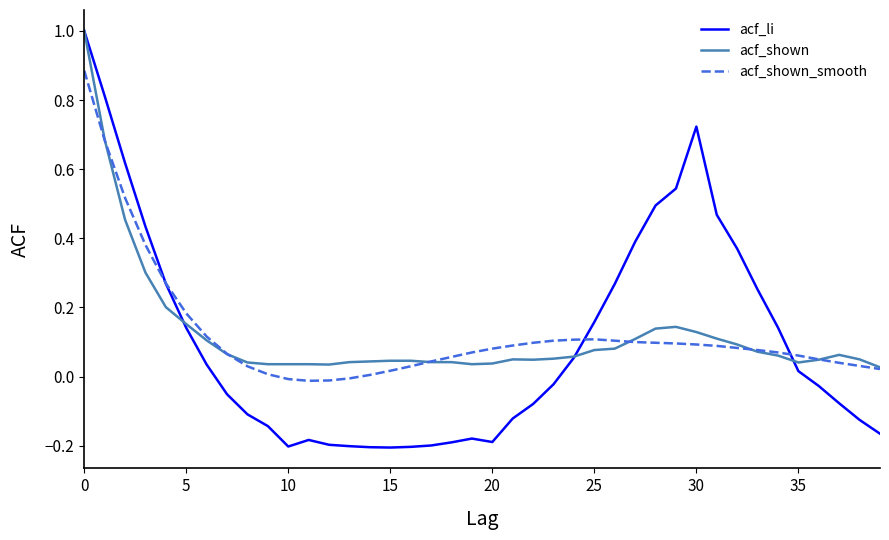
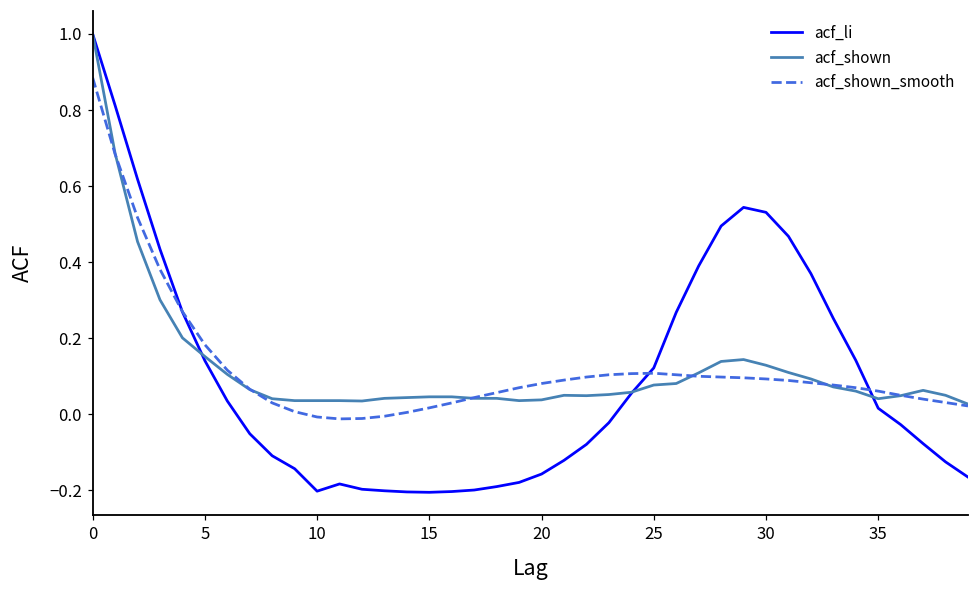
acf_li, 20: -0.19 -> -0.16
acf_li, 25: 0.16 -> 0.12
acf_li, 30: 0.72 -> 0.53
